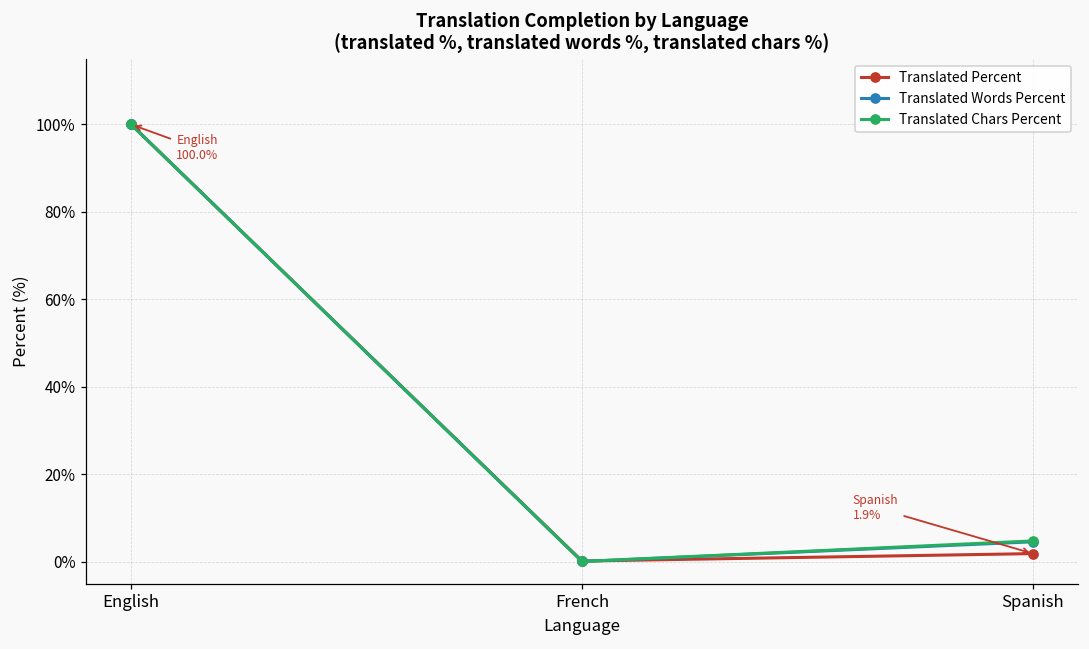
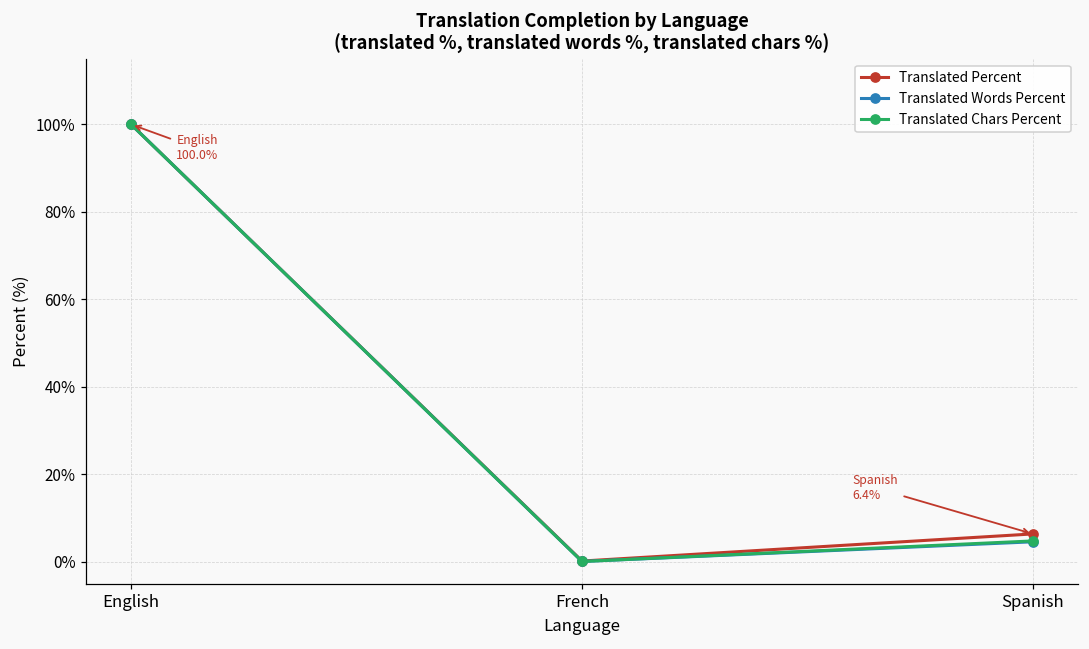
Translated Percent, Spanish: 1.9% -> 6.4%
